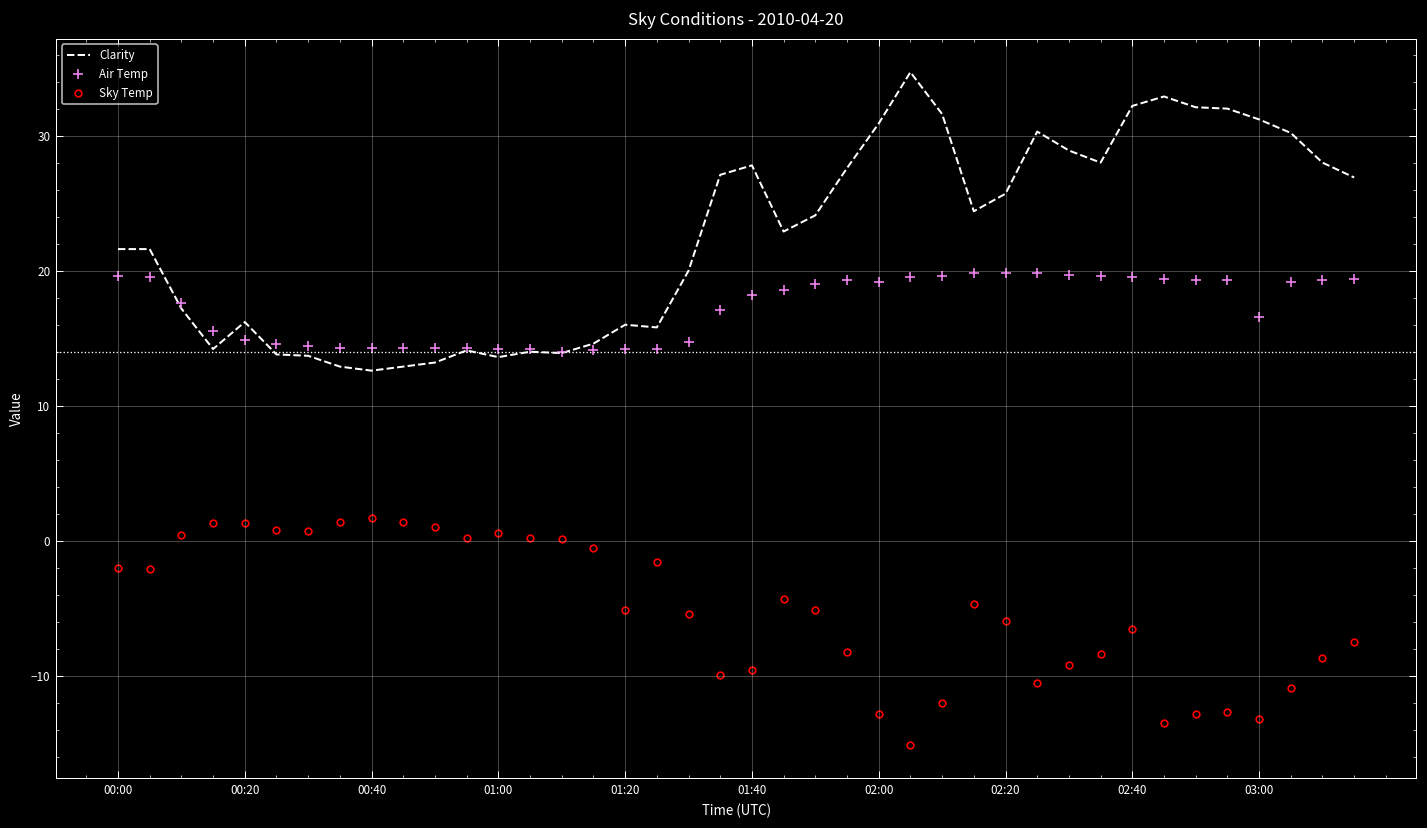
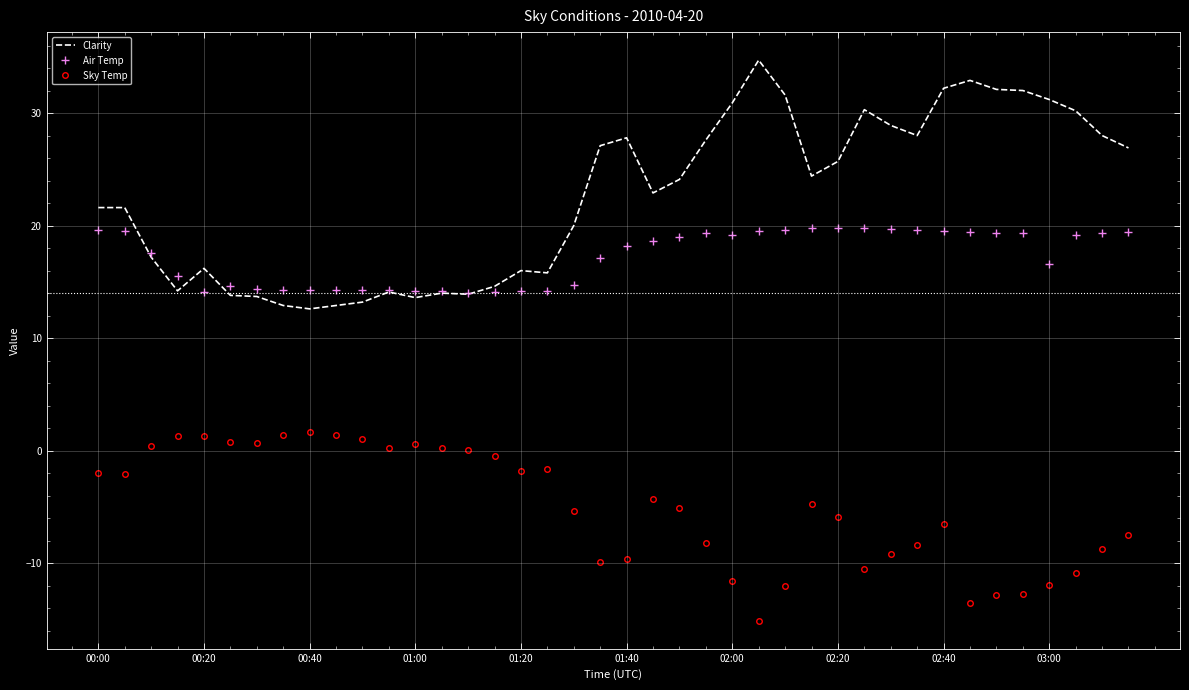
Air Temp, 00:20: 14.9 -> 14.1
Sky Temp, 01:20: -5.1 -> -1.8
Sky Temp, 02:00: -12.8 -> -11.6
Sky Temp, 03:00: -13.2 -> -11.9
